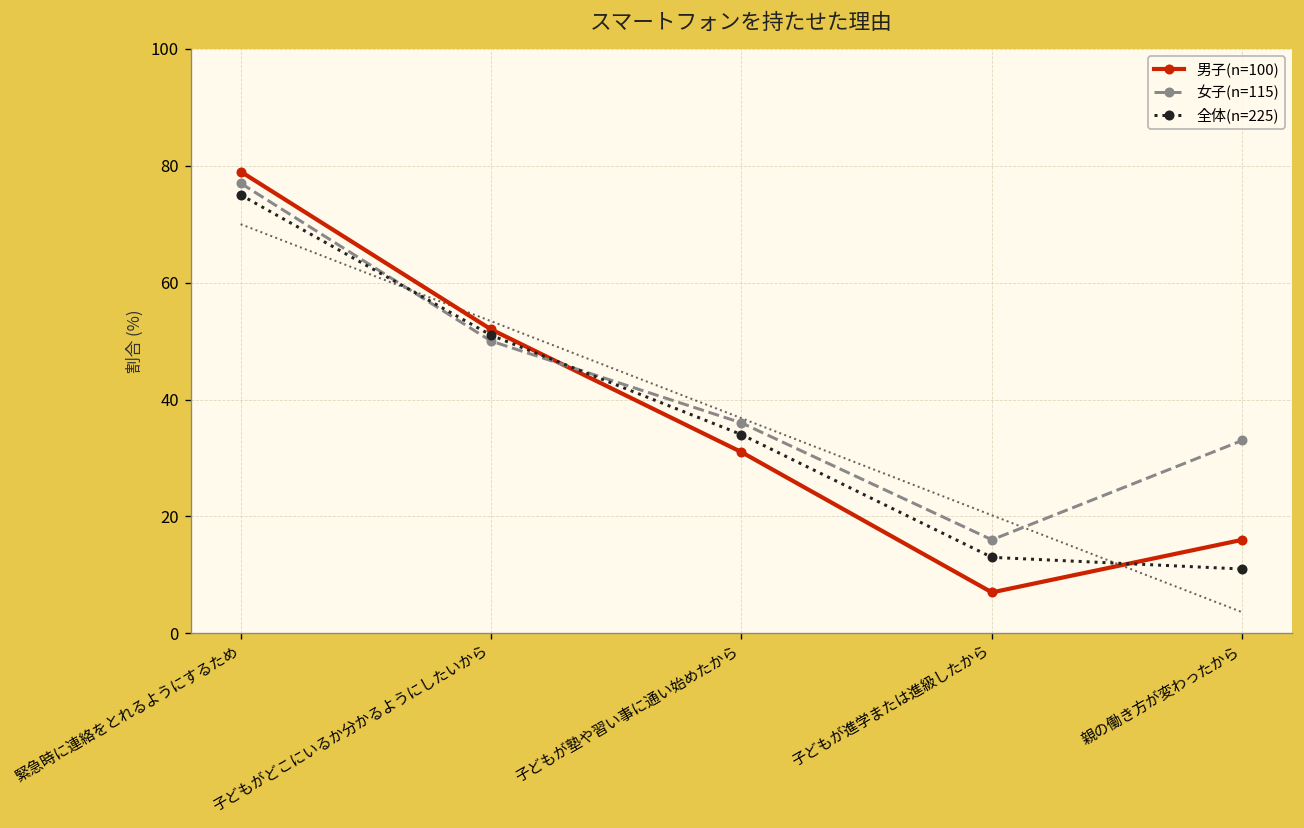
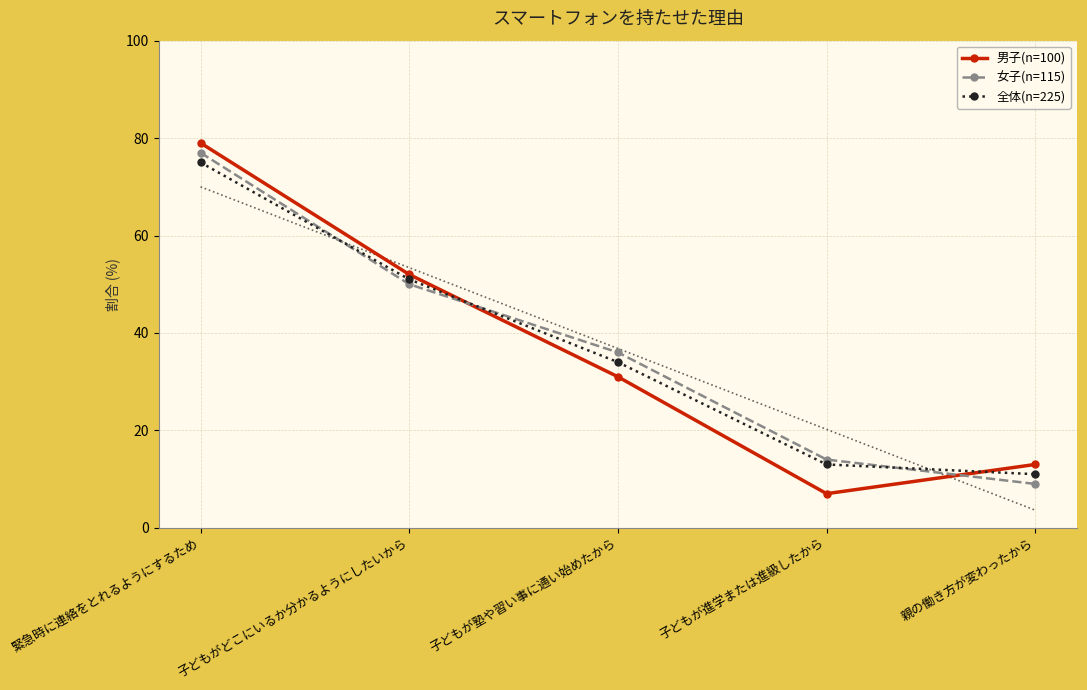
女子(n=115), 子どもが進学または進級したから: 16 -> 14
男子(n=100), 親の働き方が変わったから: 16 -> 13
女子(n=115), 親の働き方が変わったから: 33 -> 9
